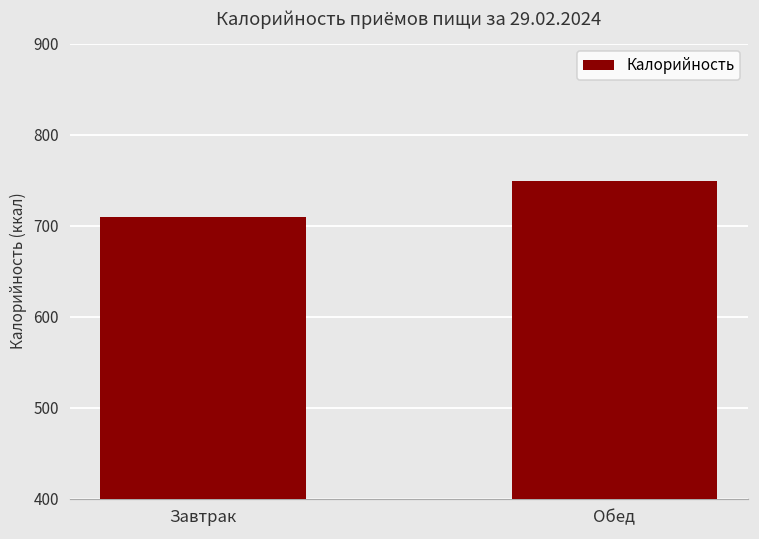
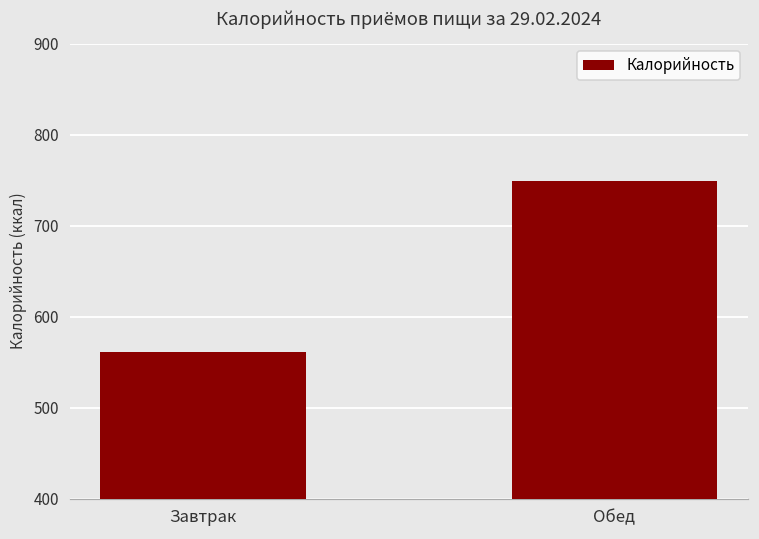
Завтрак: 710 -> 560
